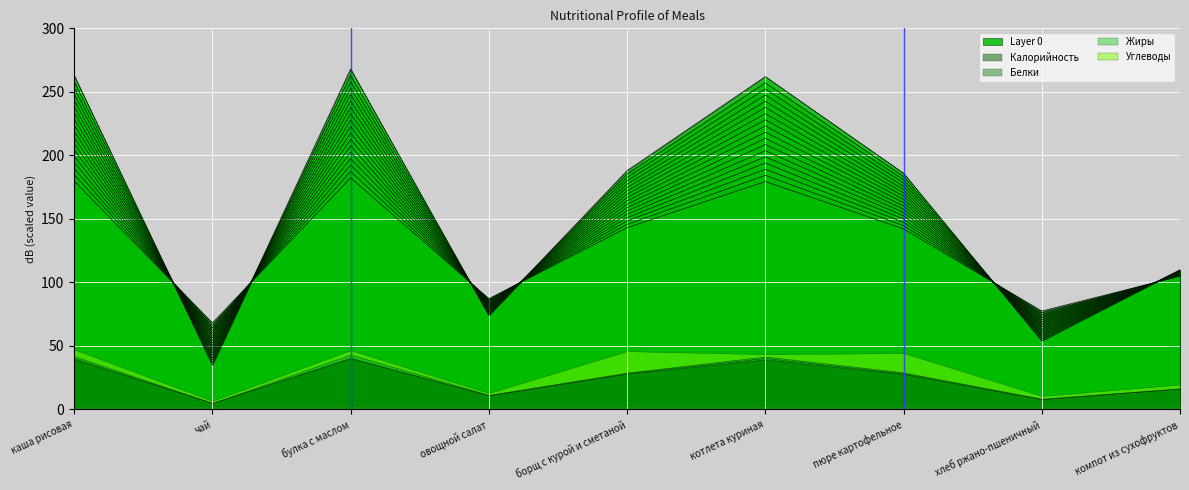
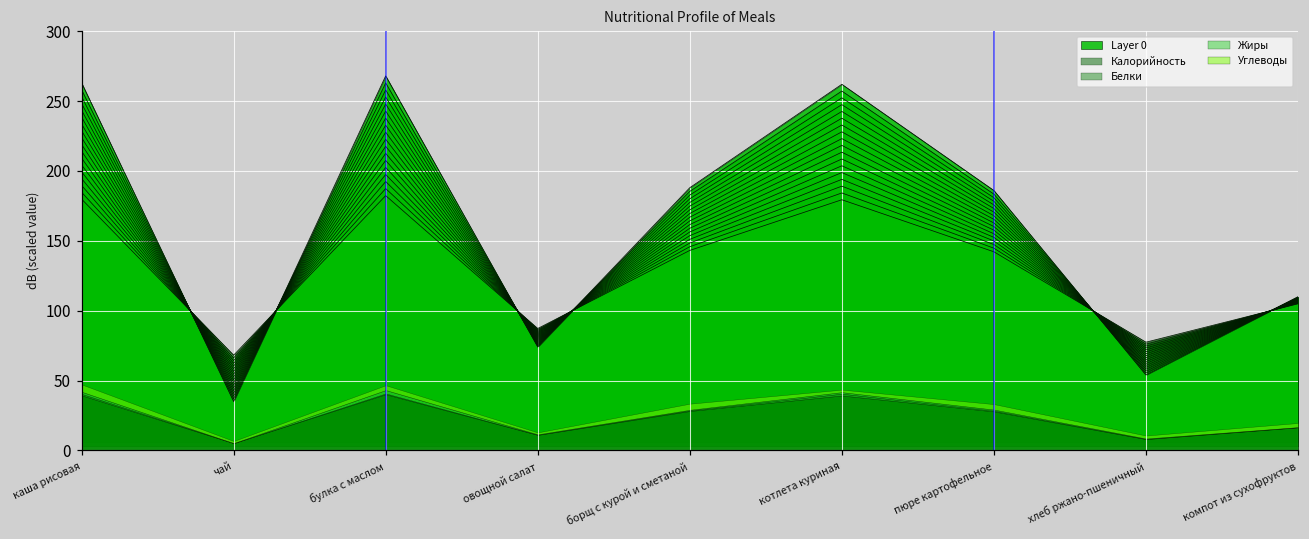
Углеводы, борщ с курой и сметаной: 17 -> 4
Углеводы, пюре картофельное: 15 -> 4
